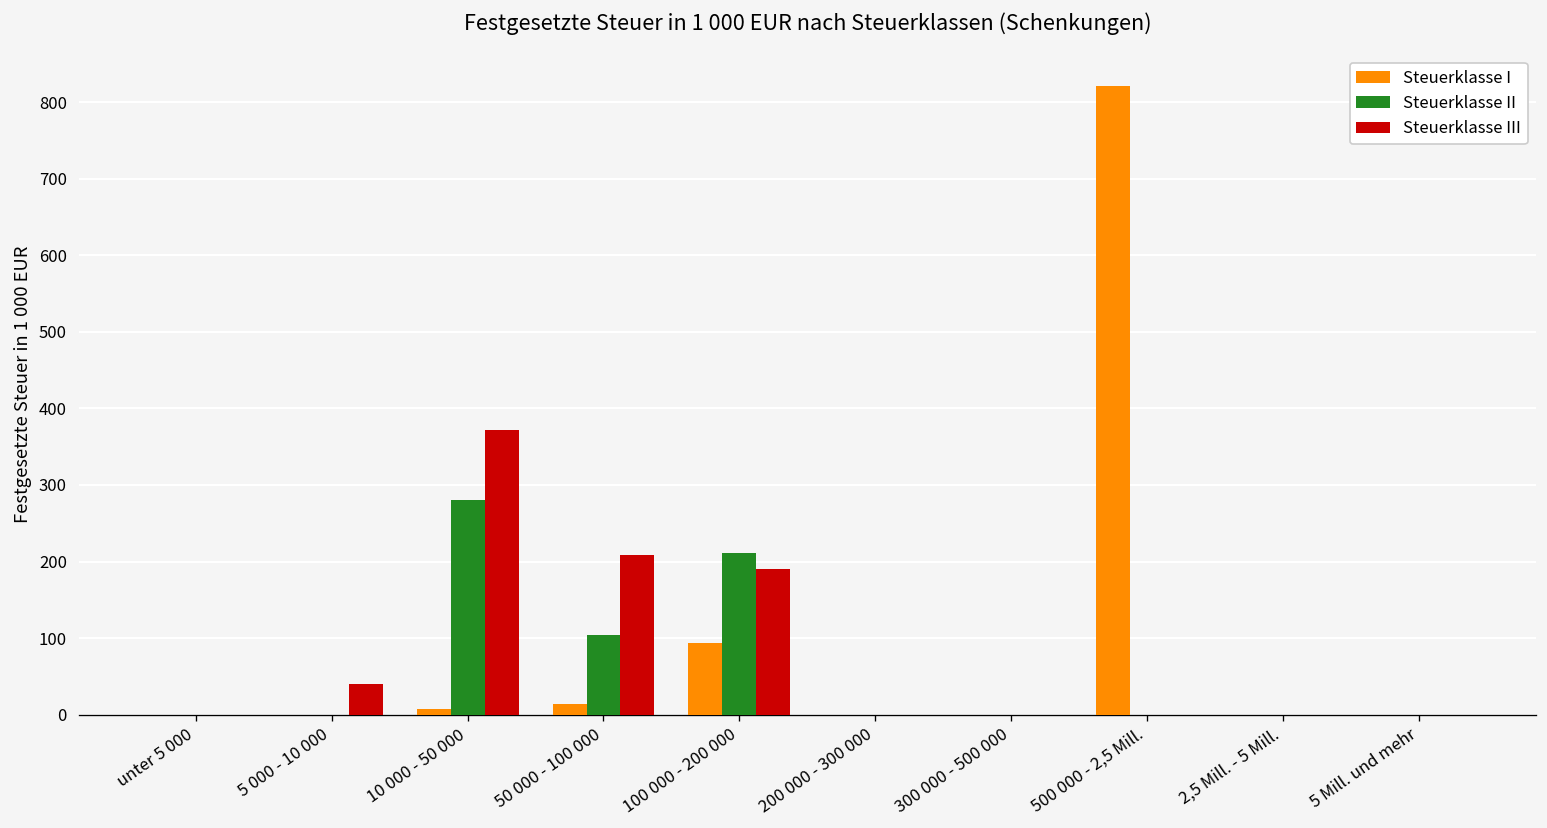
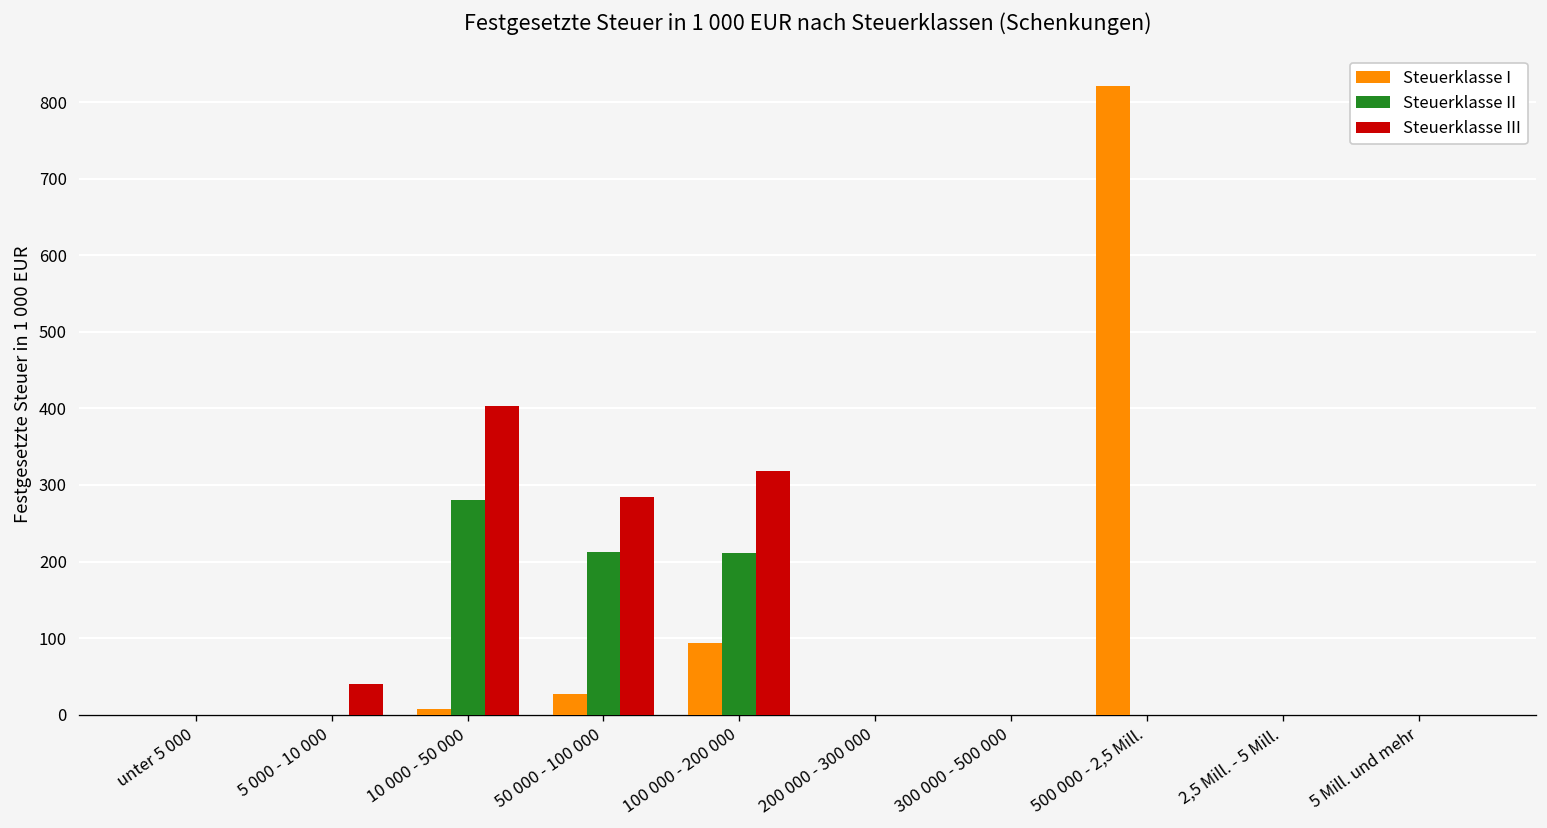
Steuerklasse III, 10 000 - 50 000: 370 -> 400
Steuerklasse I, 50 000 - 100 000: 10 -> 30
Steuerklasse II, 50 000 - 100 000: 100 -> 210
Steuerklasse III, 50 000 - 100 000: 210 -> 280
Steuerklasse III, 100 000 - 200 000: 190 -> 320
